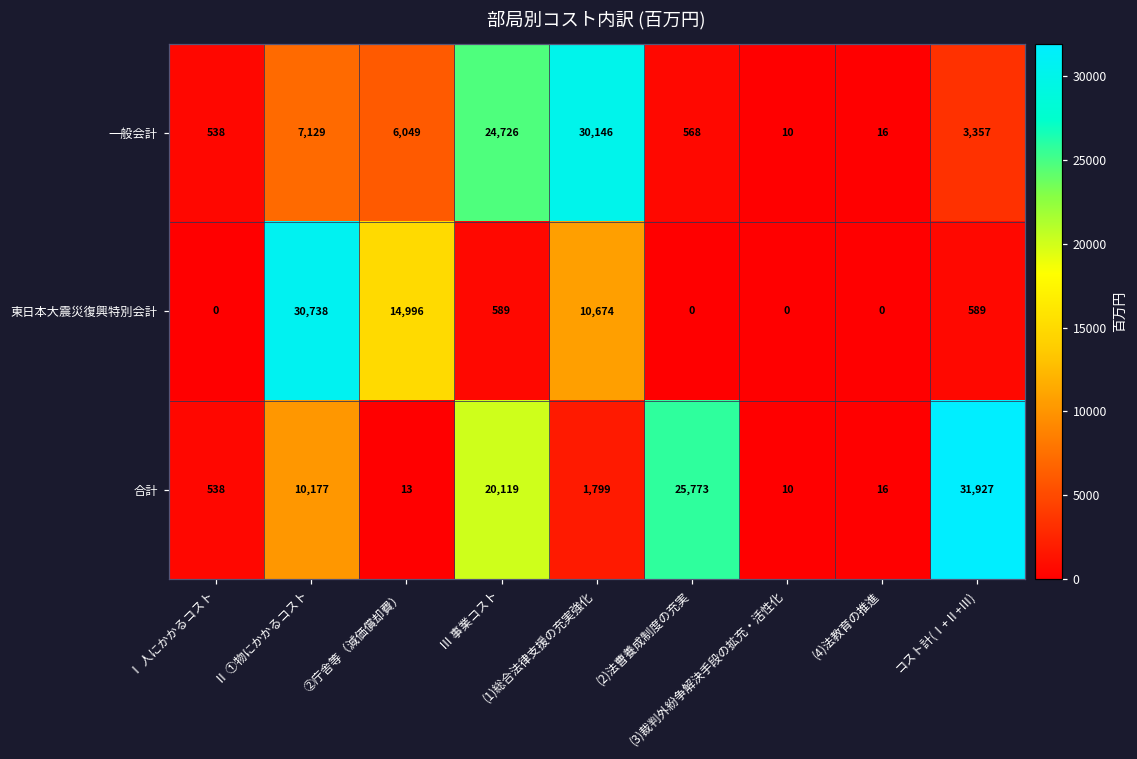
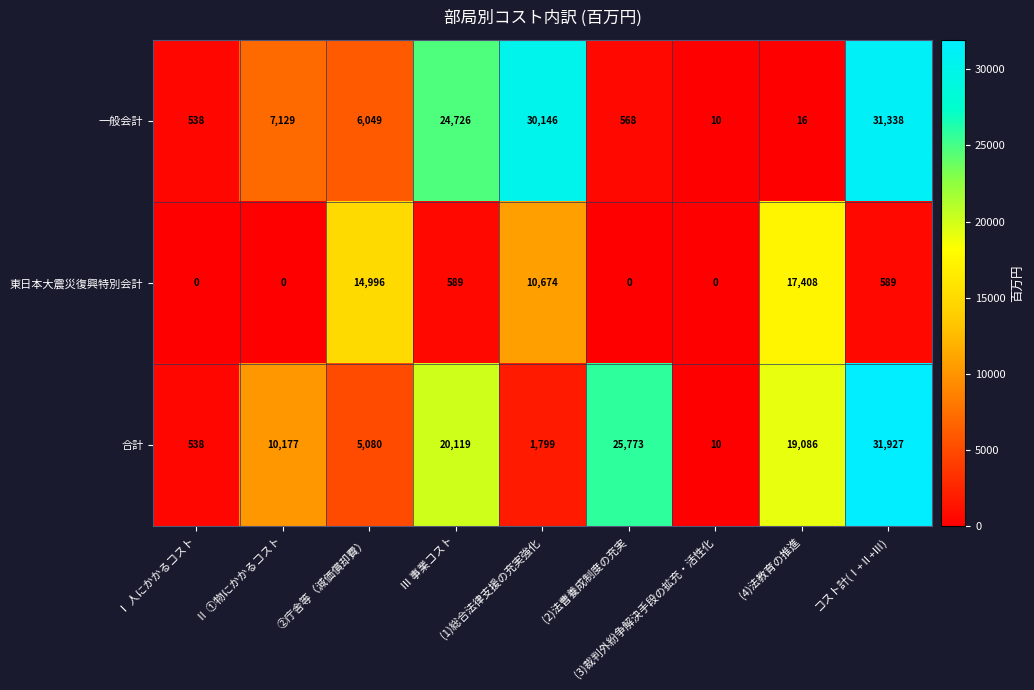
一般会計, コスト計(Ⅰ+Ⅱ+Ⅲ): 3,357 -> 31,338
東日本大震災復興特別会計, Ⅱ ①物にかかるコスト: 30,738 -> 0
東日本大震災復興特別会計, (4)法教育の推進: 0 -> 17,408
合計, ②庁舎等（減価償却費）: 13 -> 5,080
合計, (4)法教育の推進: 16 -> 19,086
